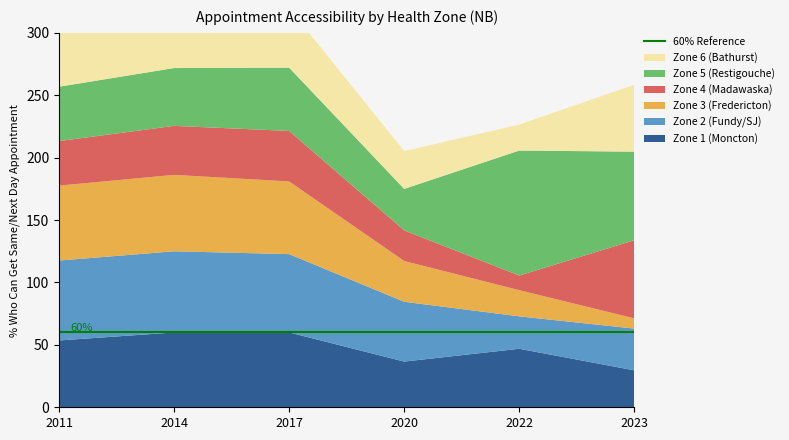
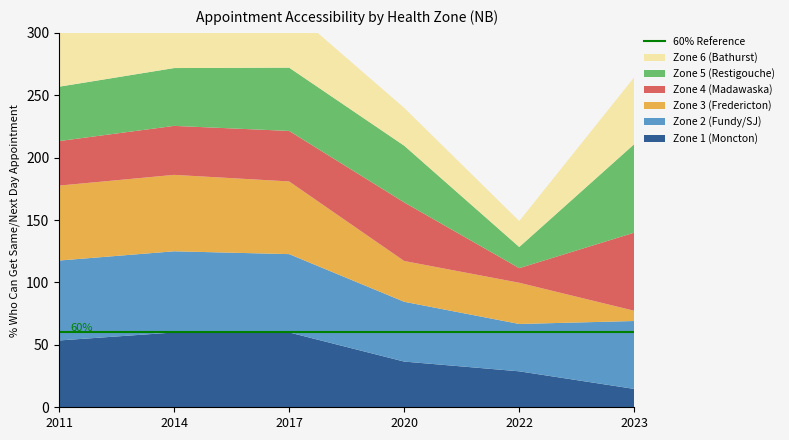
Zone 4 (Madawaska), 2020: 25 -> 47
Zone 5 (Restigouche), 2020: 33 -> 45
Zone 1 (Moncton), 2022: 47 -> 29
Zone 2 (Fundy/SJ), 2022: 26 -> 38
Zone 3 (Fredericton), 2022: 21 -> 33
Zone 5 (Restigouche), 2022: 100 -> 17
Zone 1 (Moncton), 2023: 30 -> 15
Zone 2 (Fundy/SJ), 2023: 33 -> 54
